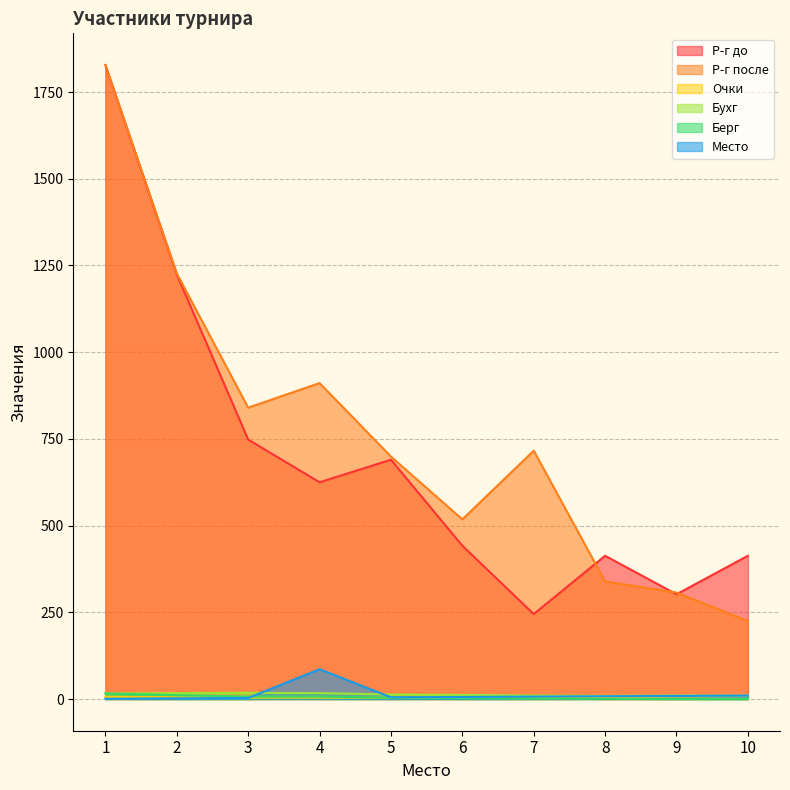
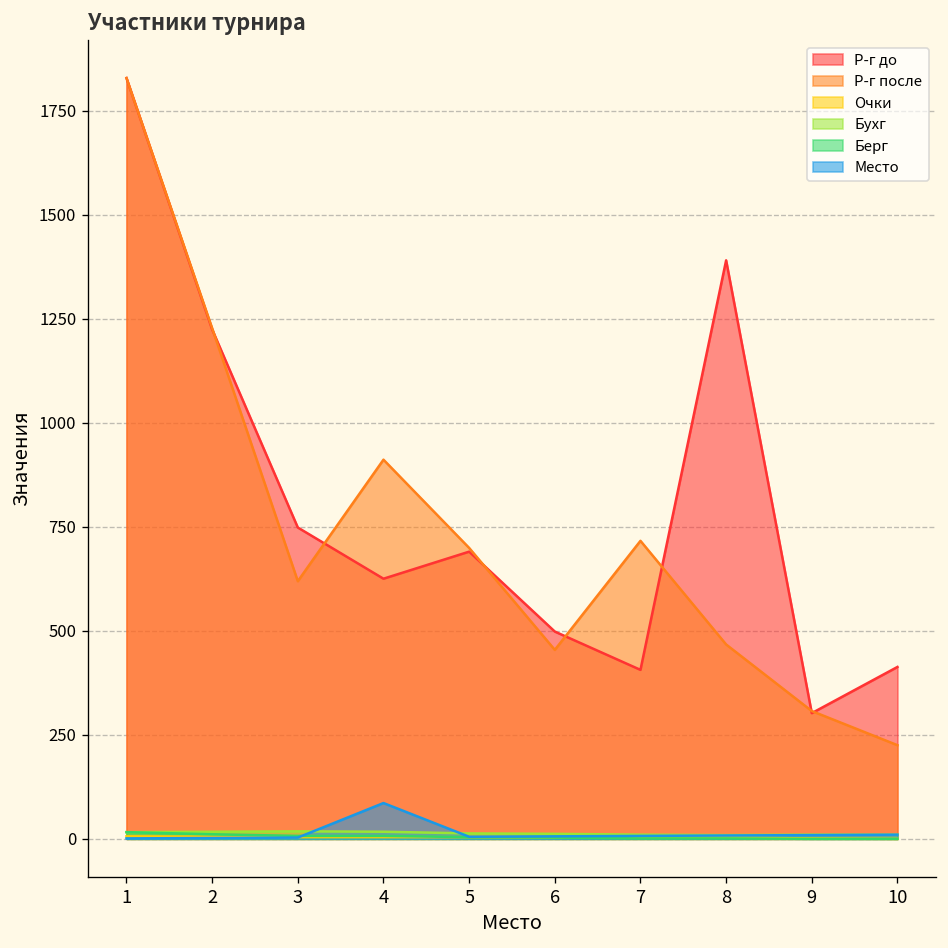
Р-г после, 3: 840 -> 620
Р-г до, 6: 440 -> 500
Р-г после, 6: 520 -> 450
Р-г до, 7: 250 -> 410
Р-г до, 8: 410 -> 1390
Р-г после, 8: 340 -> 470
